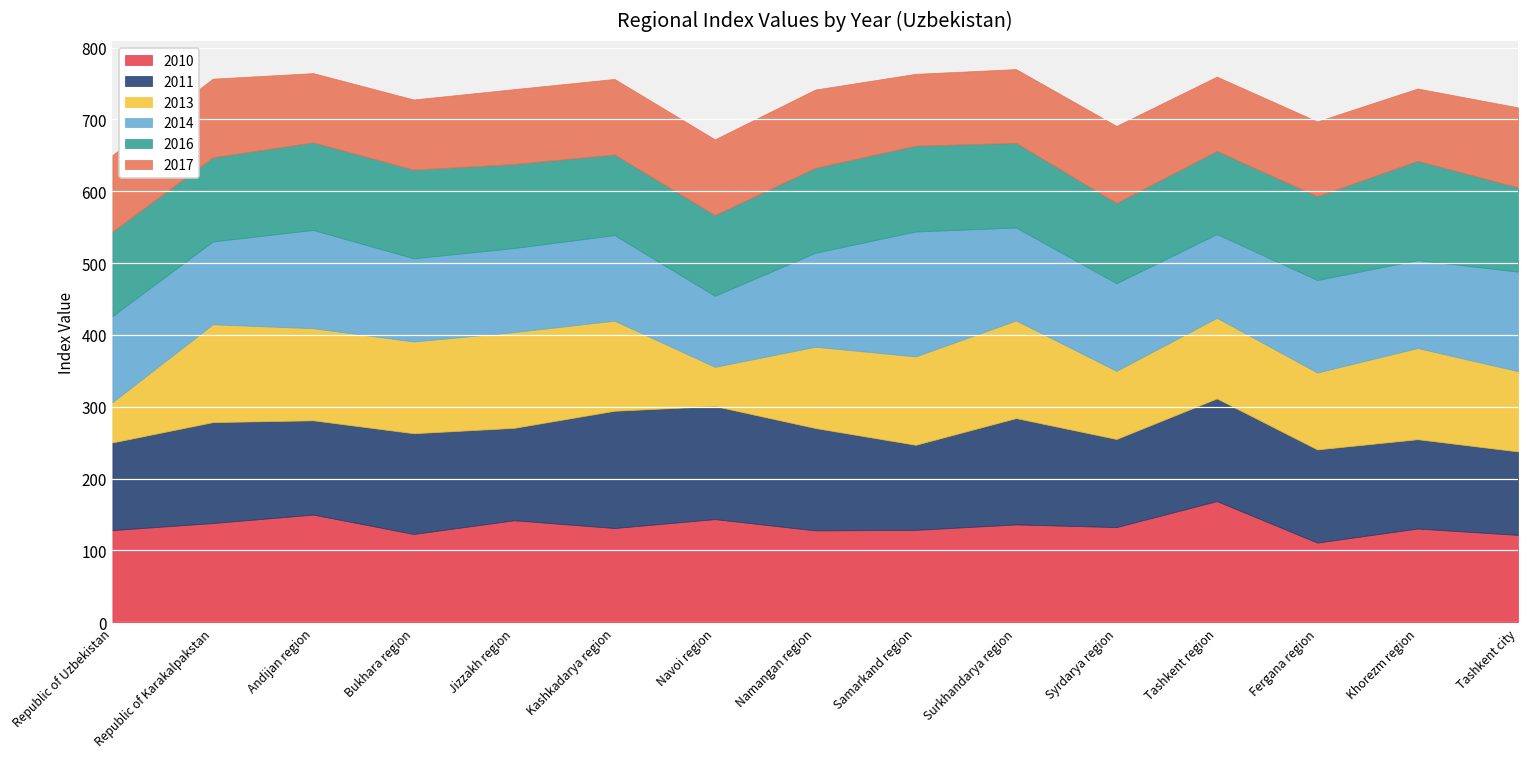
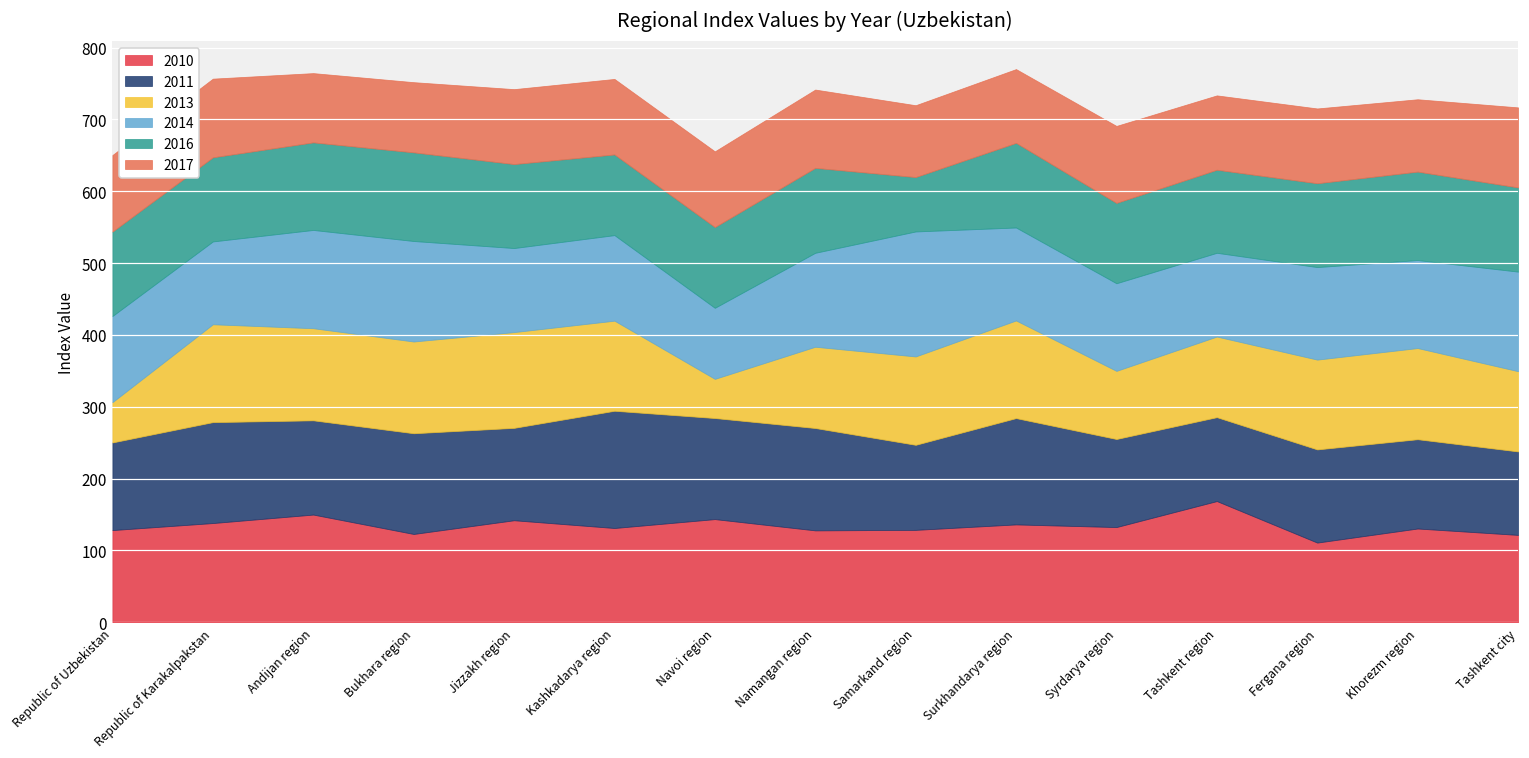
2014, Bukhara region: 120 -> 140
2011, Navoi region: 160 -> 140
2016, Samarkand region: 120 -> 80
2011, Tashkent region: 140 -> 120
2013, Fergana region: 110 -> 130
2016, Khorezm region: 140 -> 120
